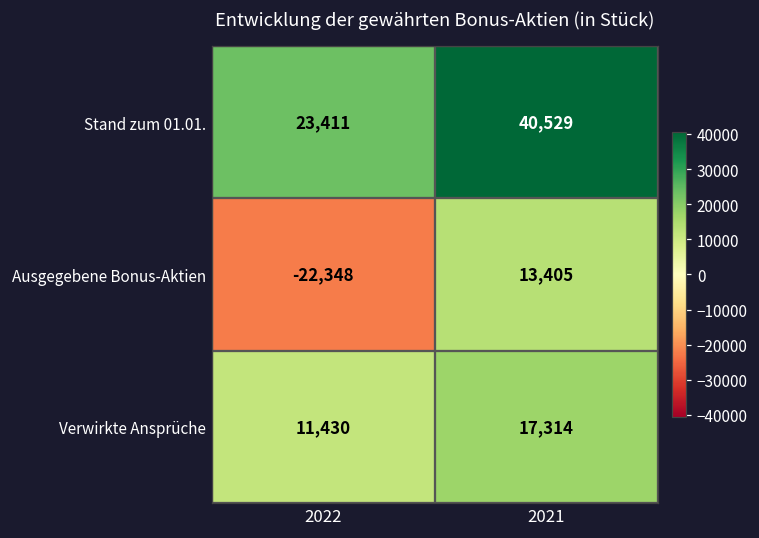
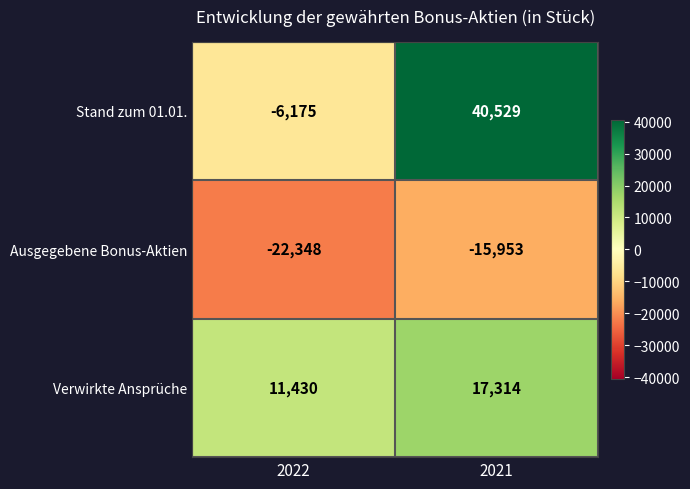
Stand zum 01.01., 2022: 23,411 -> -6,175
Ausgegebene Bonus-Aktien, 2021: 13,405 -> -15,953
